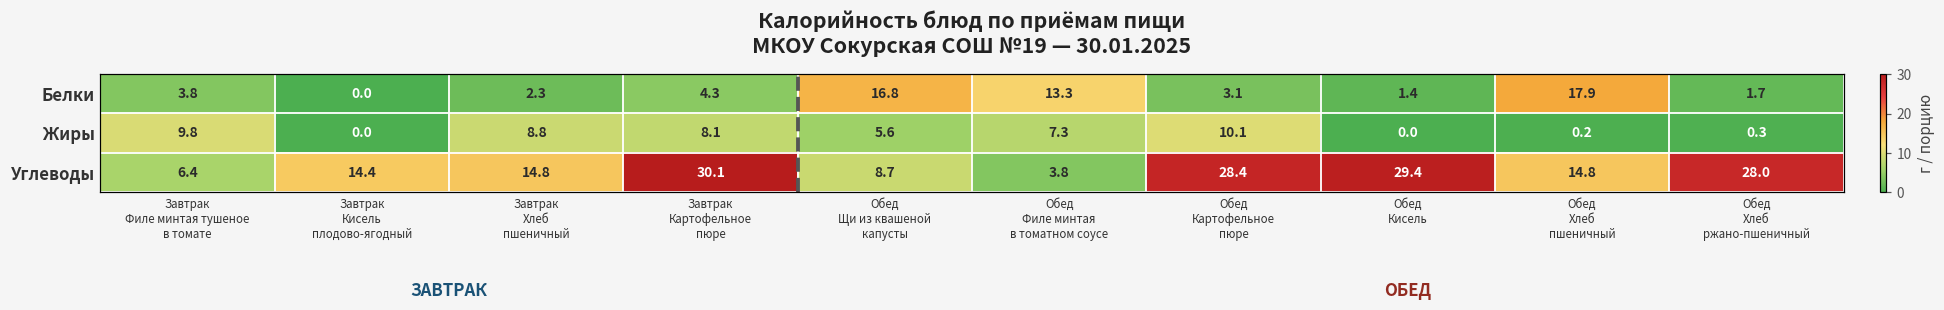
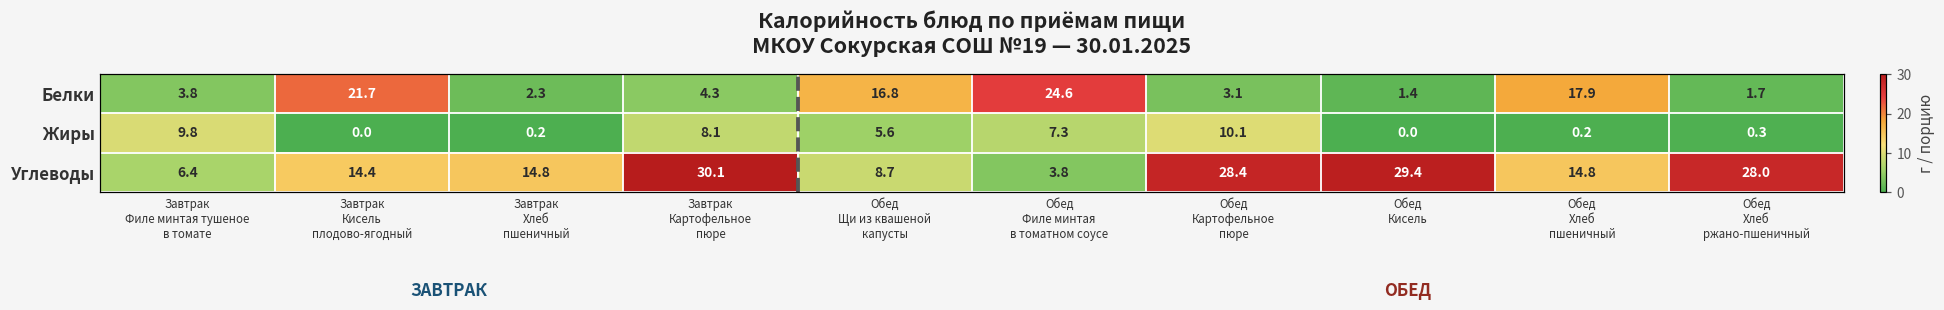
Белки, Завтрак Кисель плодово-ягодный: 0.0 -> 21.7
Белки, Обед Филе минтая в томатном соусе: 13.3 -> 24.6
Жиры, Завтрак Хлеб пшеничный: 8.8 -> 0.2
